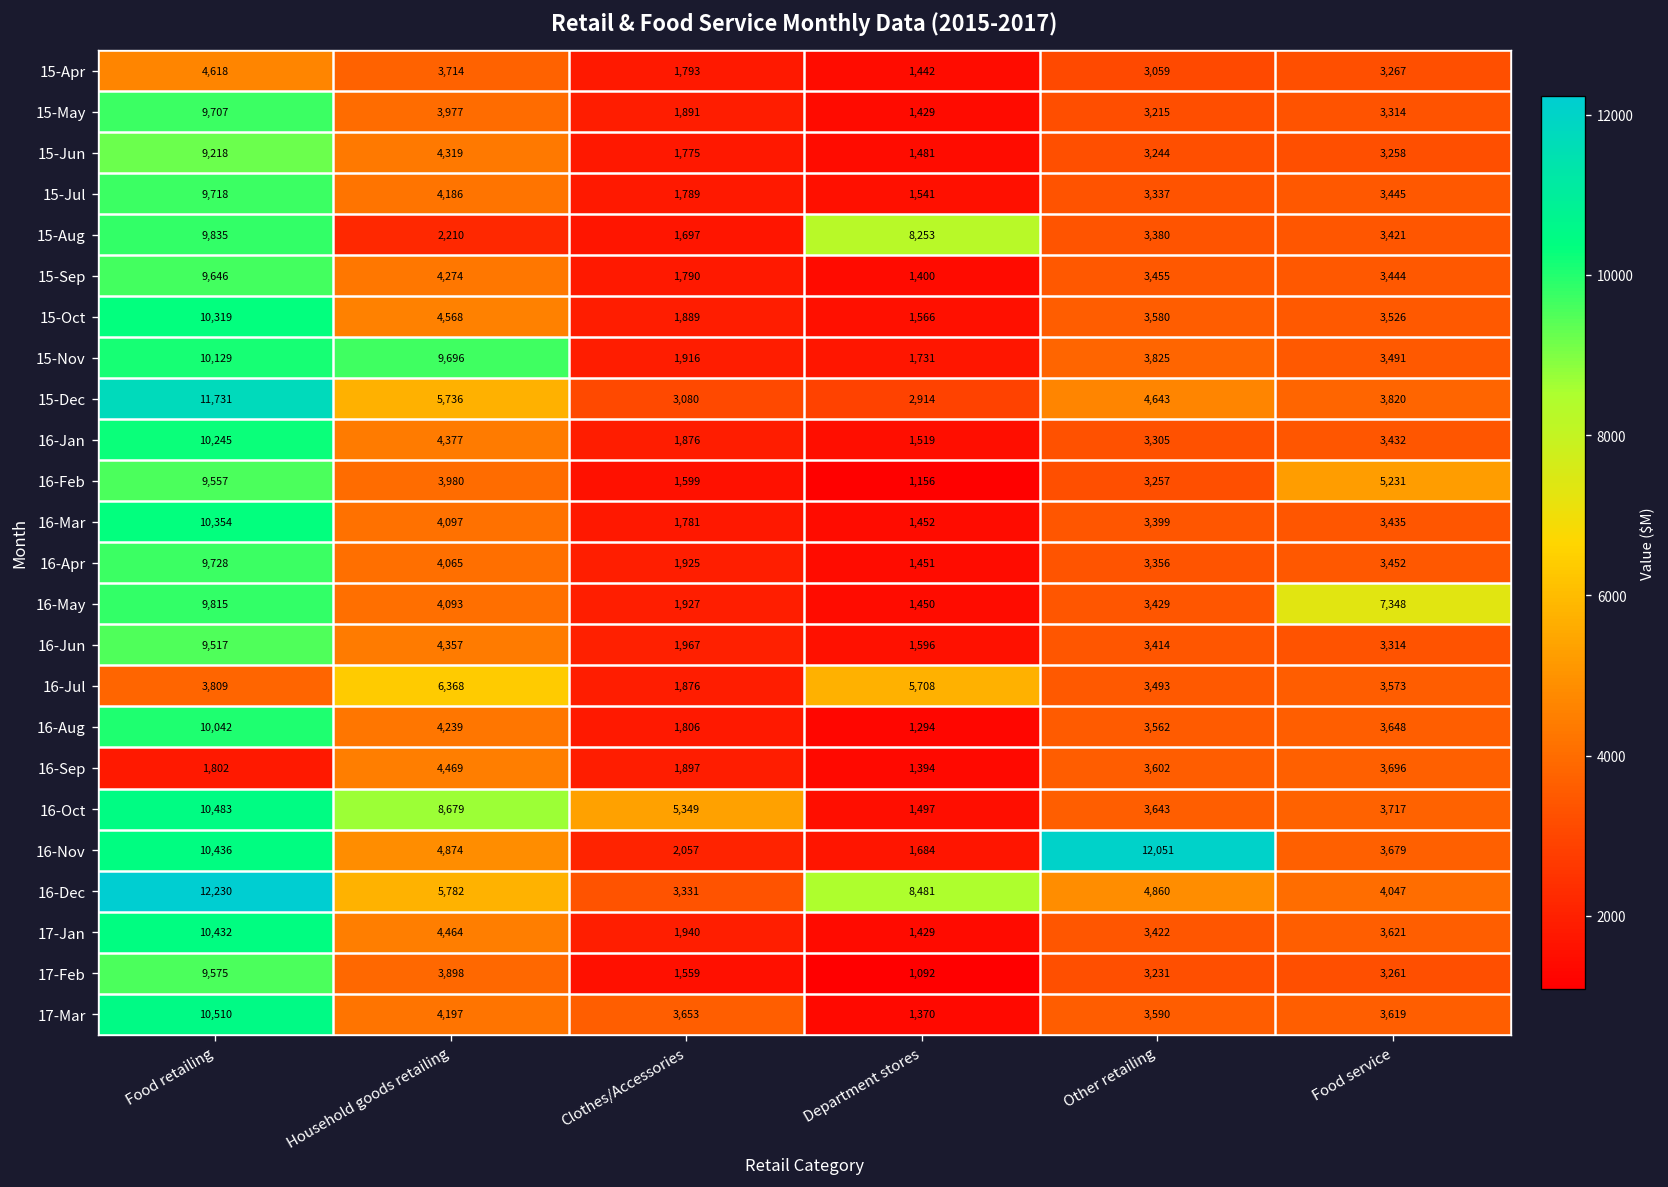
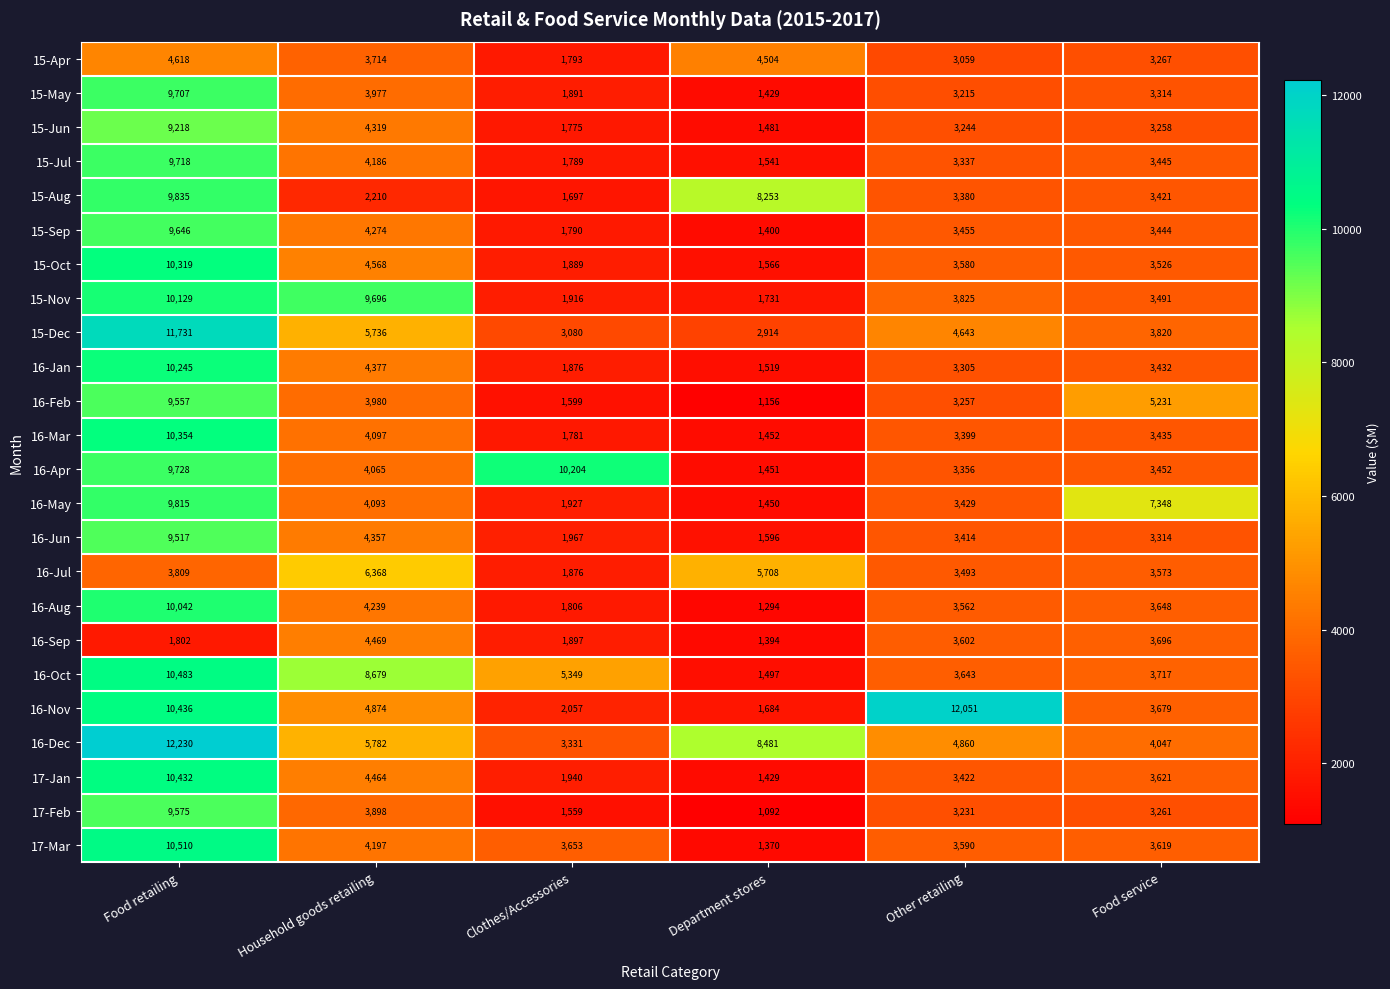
15-Apr, Department stores: 1,442 -> 4,504
16-Apr, Clothes/Accessories: 1,925 -> 10,204
